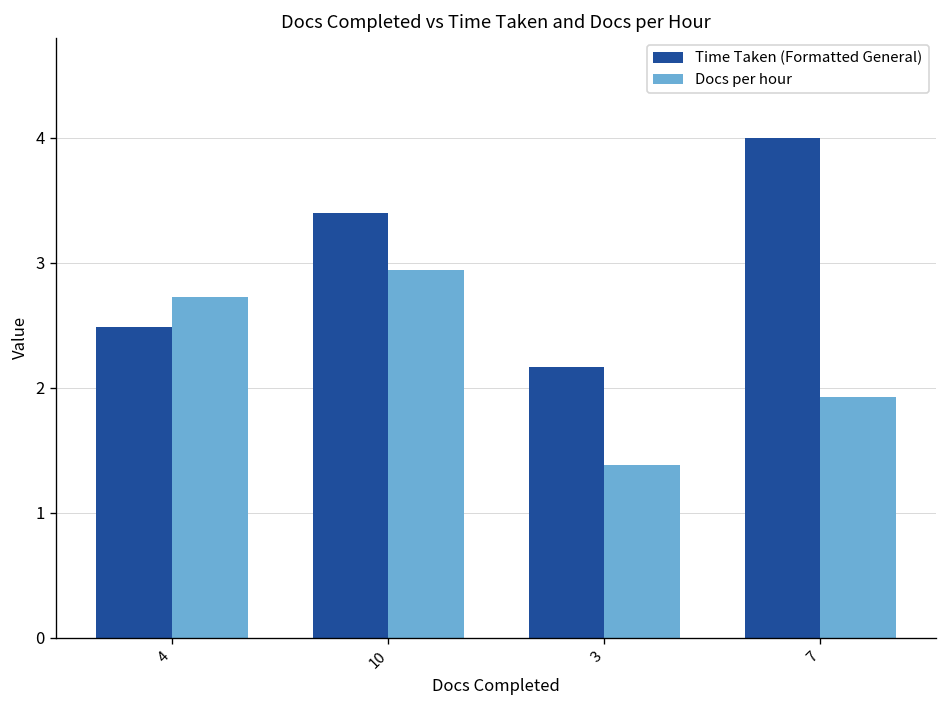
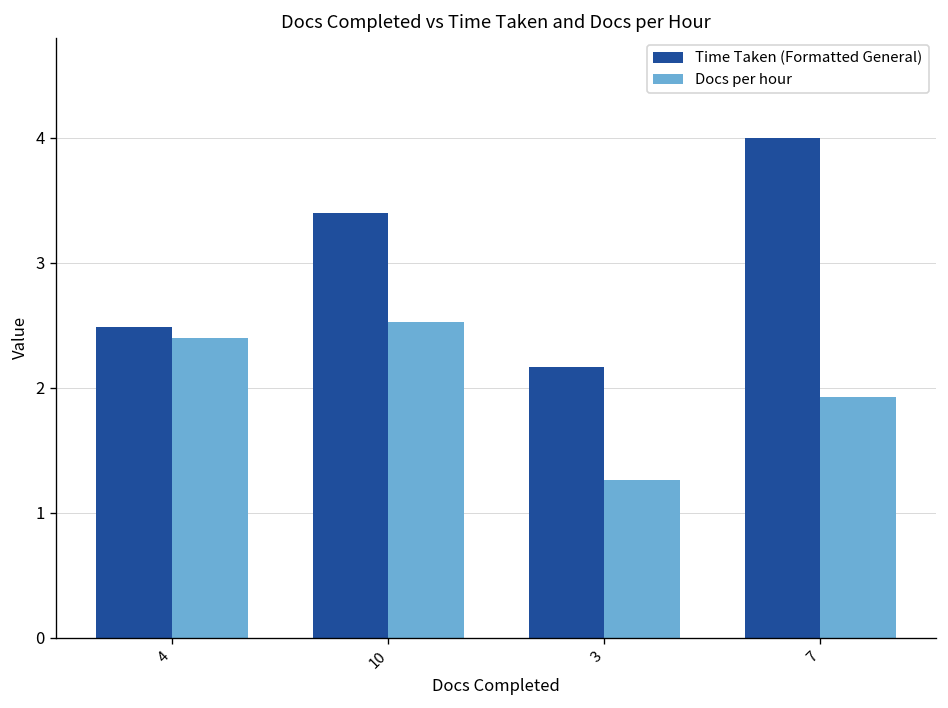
Docs per hour, 4: 2.73 -> 2.40
Docs per hour, 10: 2.94 -> 2.53
Docs per hour, 3: 1.38 -> 1.26
